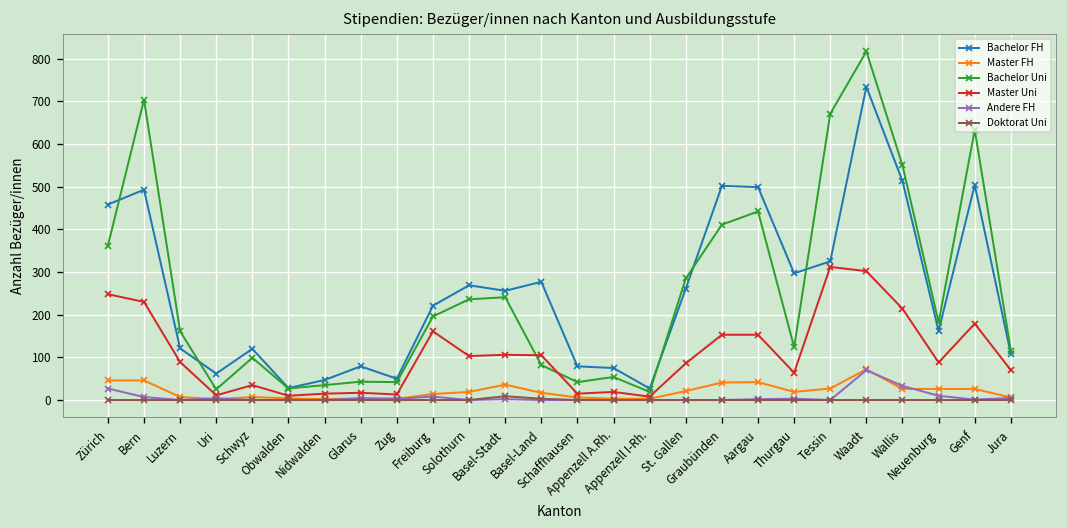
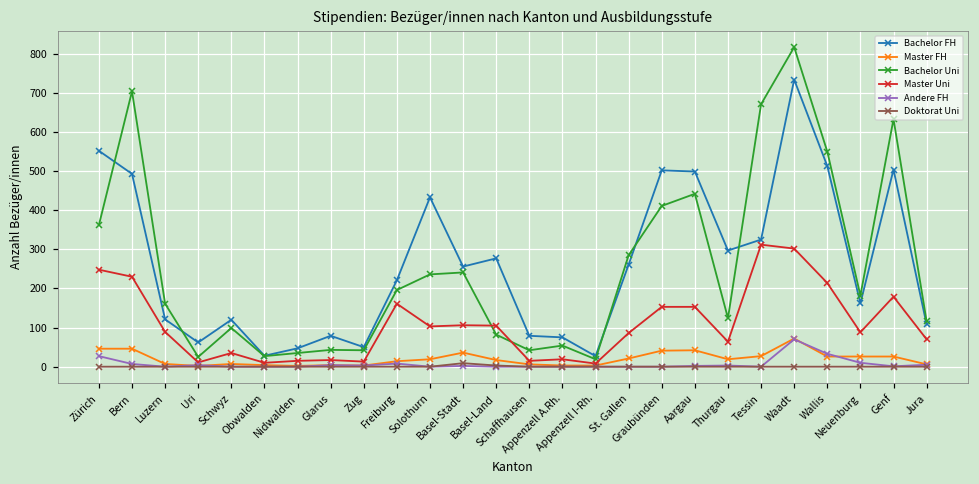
Bachelor FH, Zürich: 460 -> 550
Bachelor FH, Solothurn: 270 -> 430
